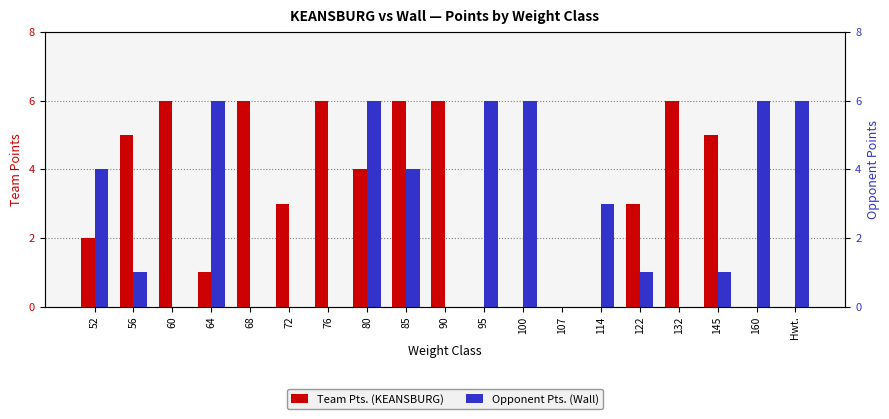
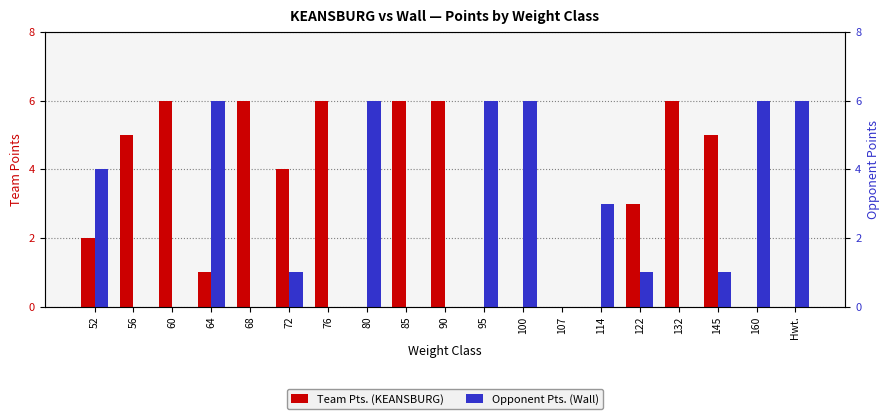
Opponent Pts. (Wall), 56: 1 -> 0
Team Pts. (KEANSBURG), 72: 3 -> 4
Opponent Pts. (Wall), 72: 0 -> 1
Team Pts. (KEANSBURG), 80: 4 -> 0
Opponent Pts. (Wall), 85: 4 -> 0
